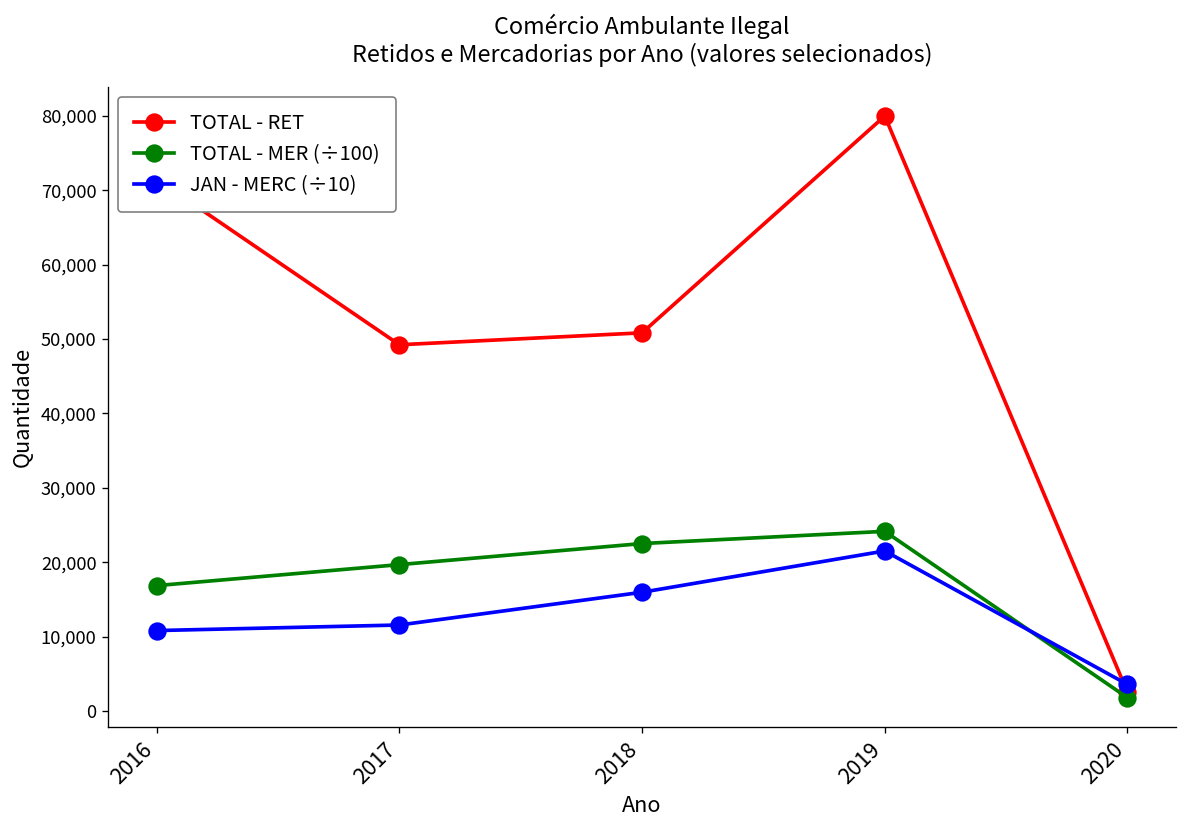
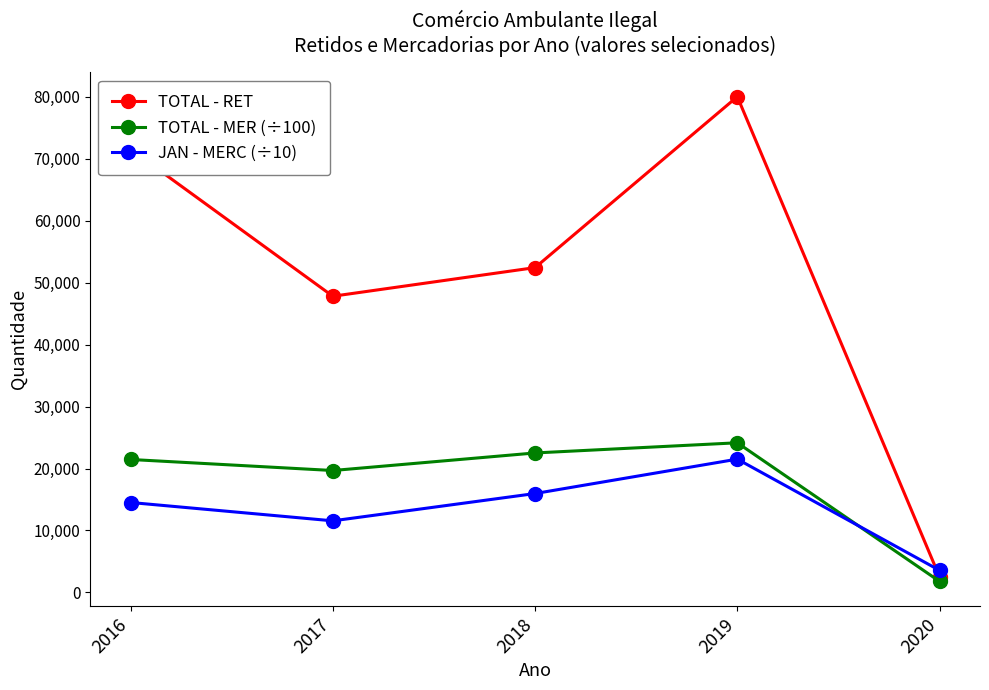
TOTAL - MER (÷100), 2016: 17,000 -> 21,000
JAN - MERC (÷10), 2016: 11,000 -> 15,000
TOTAL - RET, 2017: 49,000 -> 48,000
TOTAL - RET, 2018: 51,000 -> 52,000
